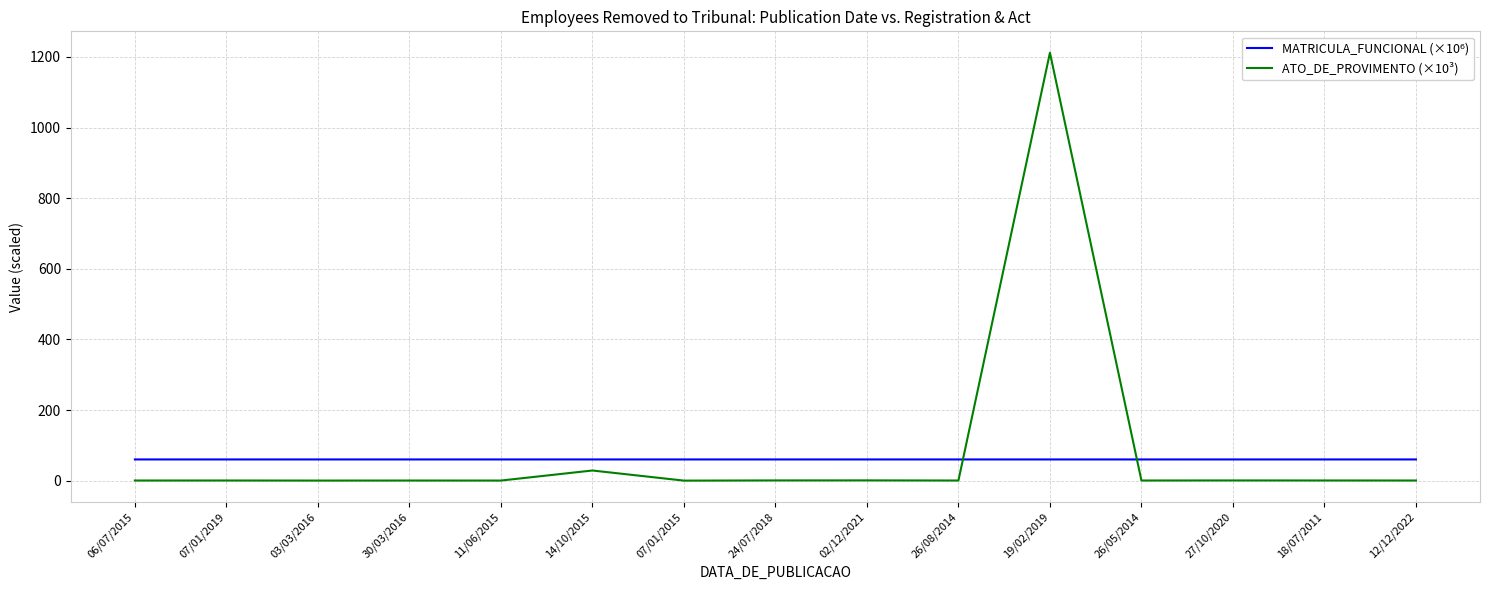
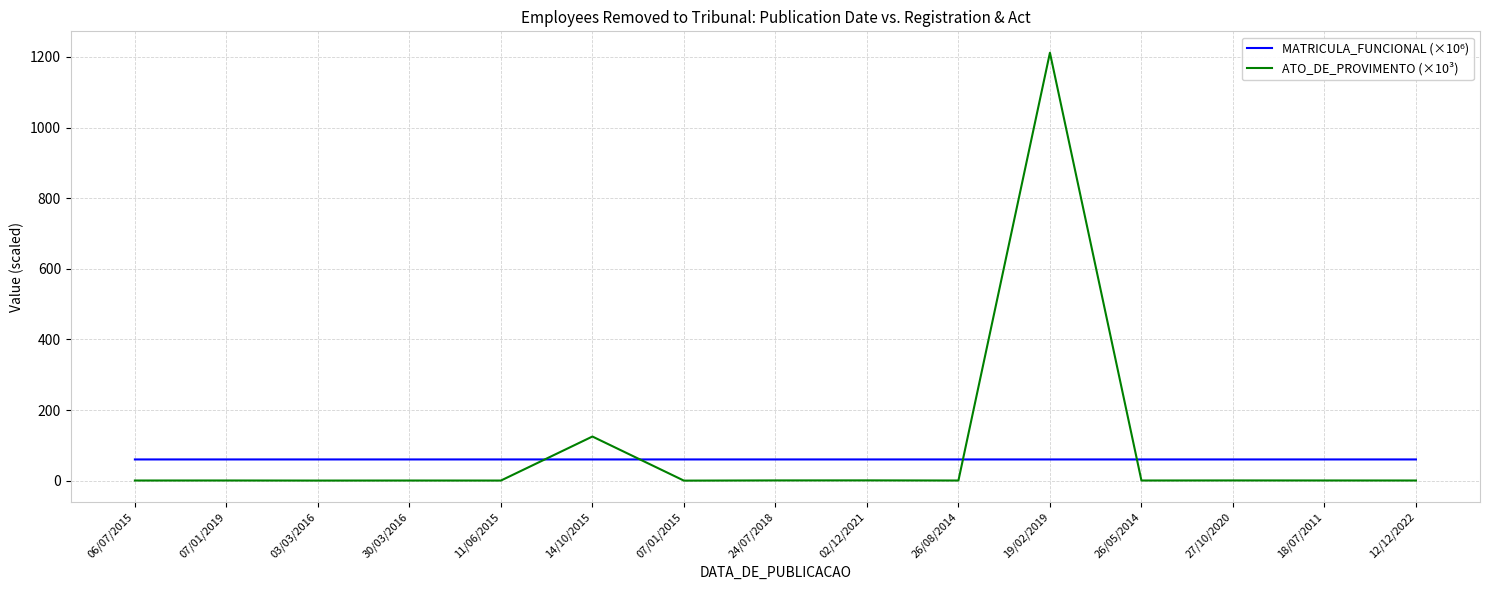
ATO_DE_PROVIMENTO (×10³), 14/10/2015: 30 -> 120
